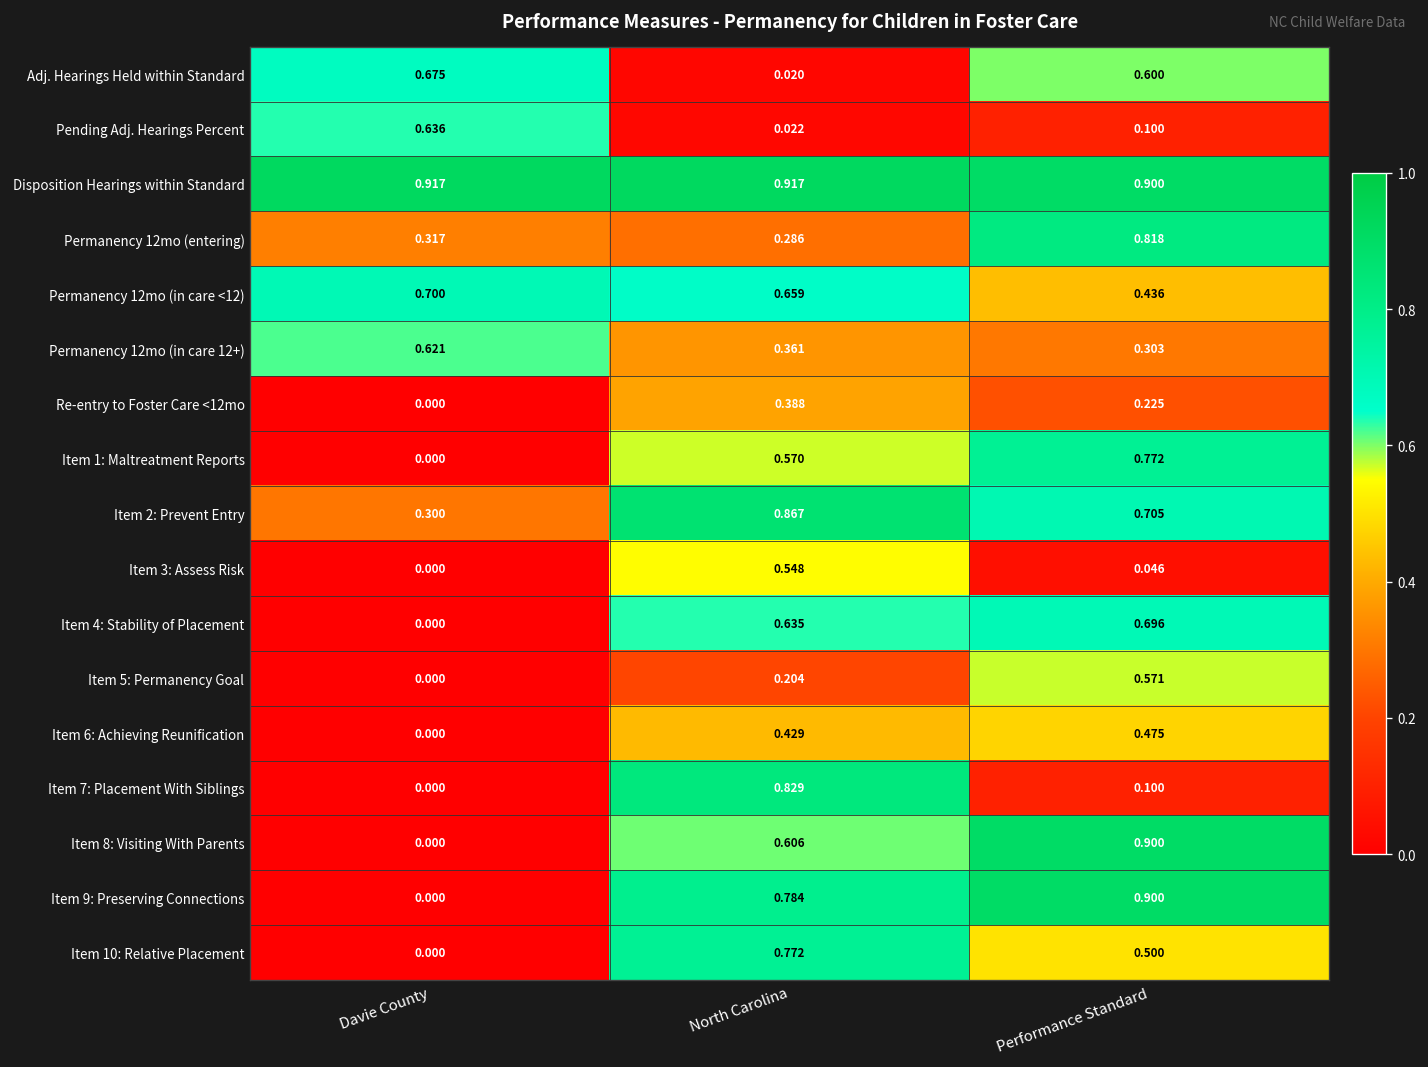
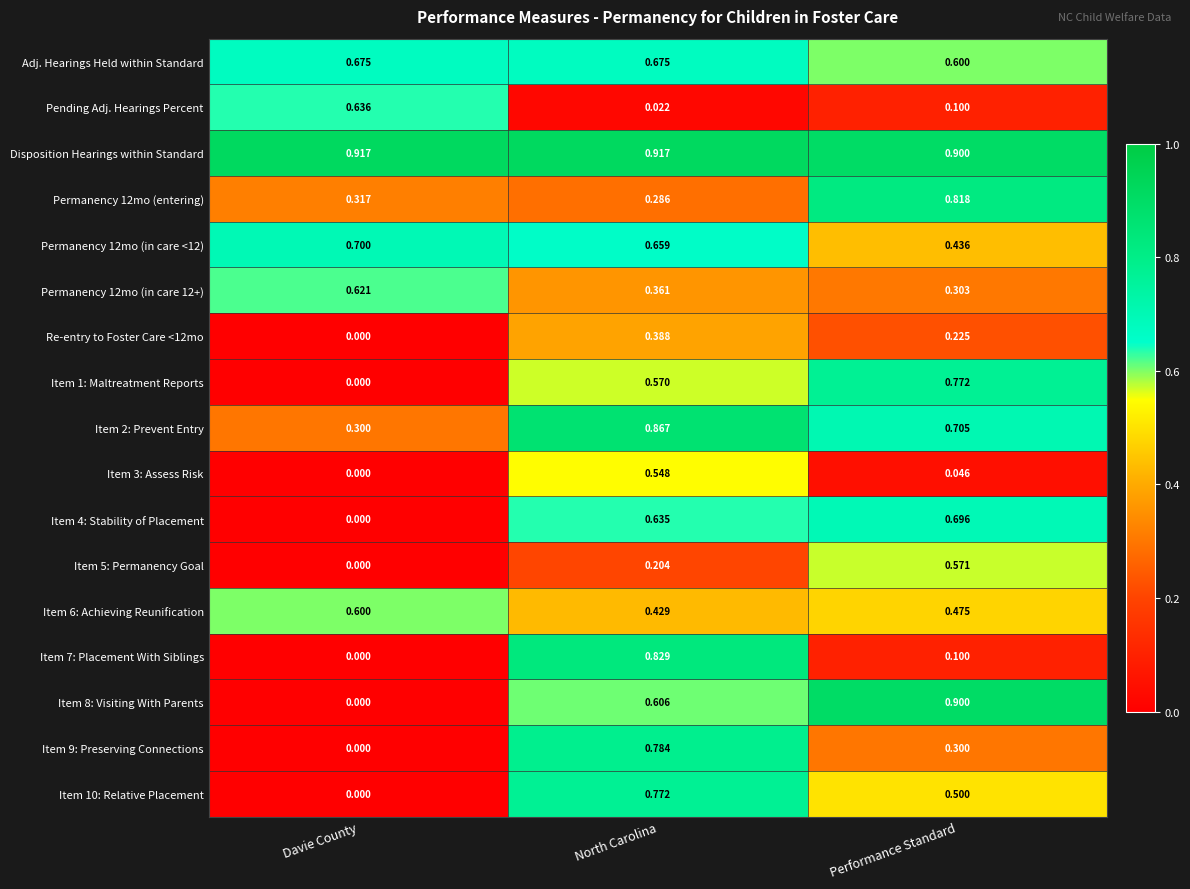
Adj. Hearings Held within Standard, North Carolina: 0.020 -> 0.675
Item 6: Achieving Reunification, Davie County: 0.000 -> 0.600
Item 9: Preserving Connections, Performance Standard: 0.900 -> 0.300
